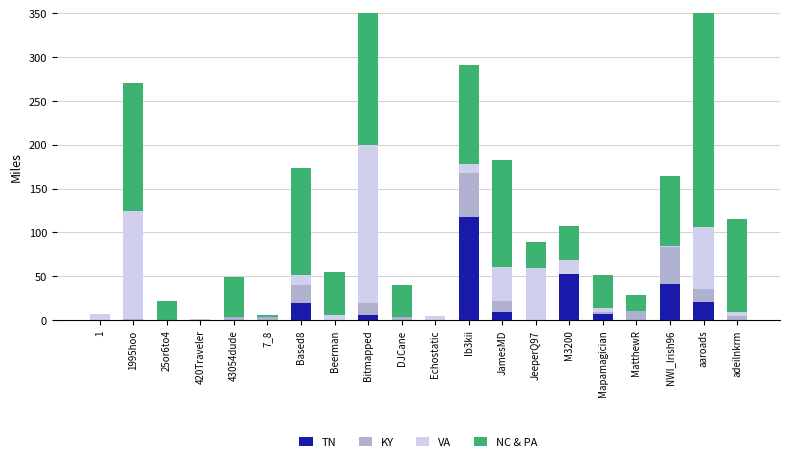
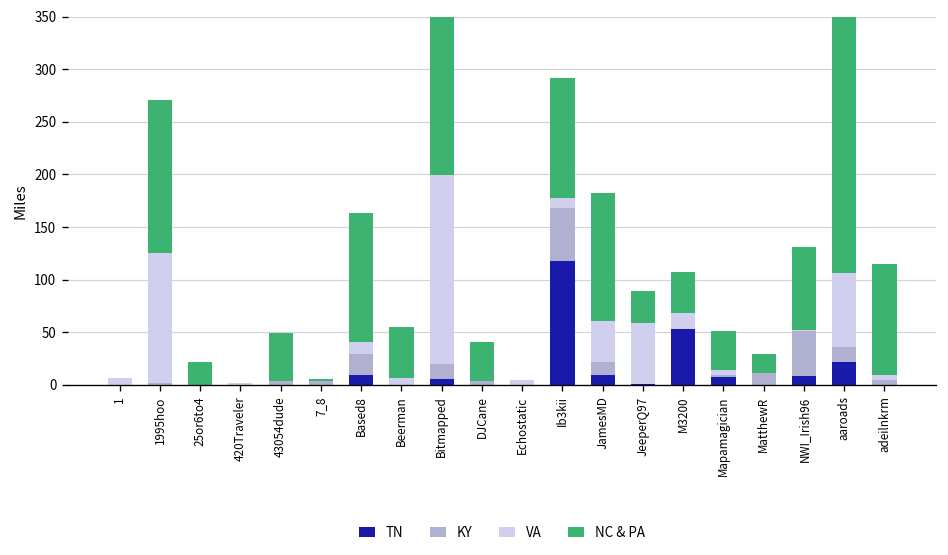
TN, Based8: 20 -> 10
TN, NWI_Irish96: 40 -> 10
